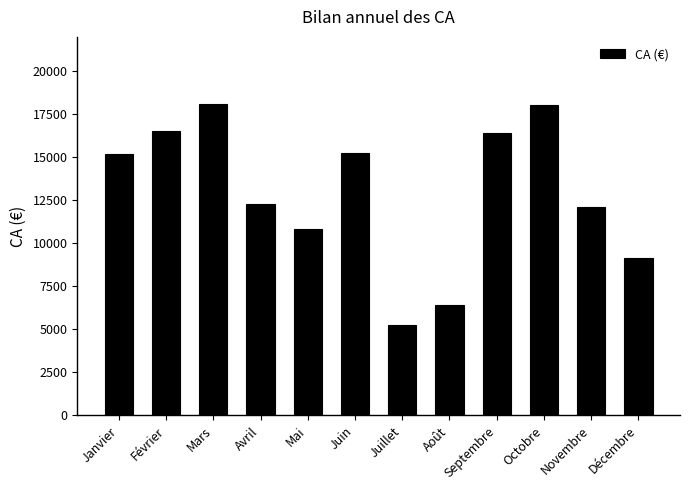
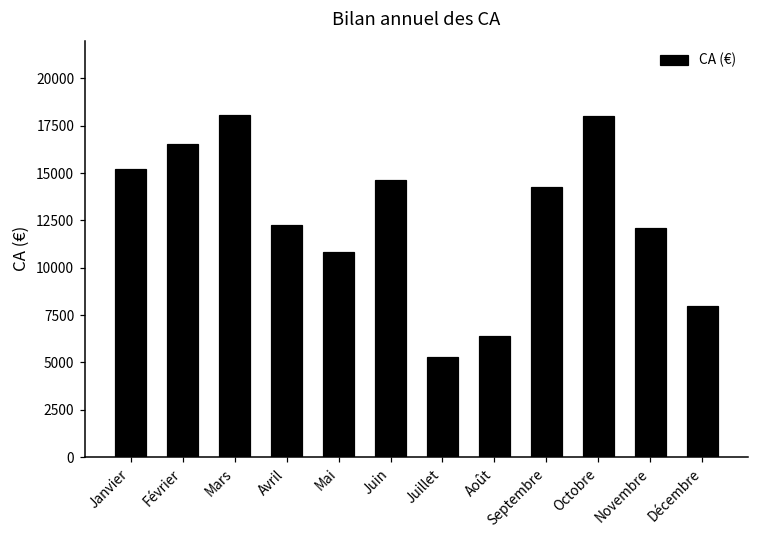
Juin: 15200 -> 14600
Septembre: 16400 -> 14300
Décembre: 9100 -> 8000
